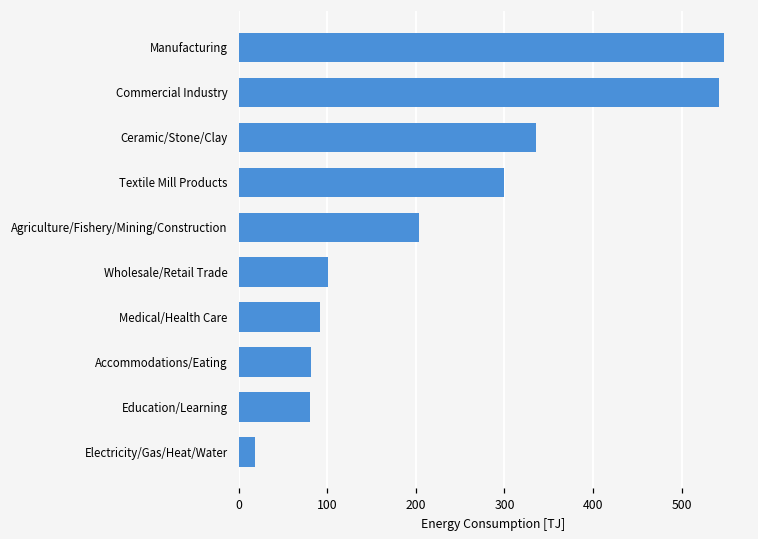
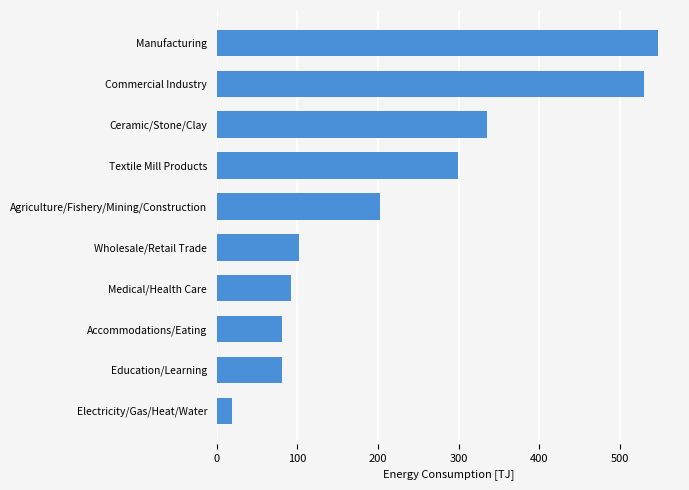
Commercial Industry: 540 -> 530
